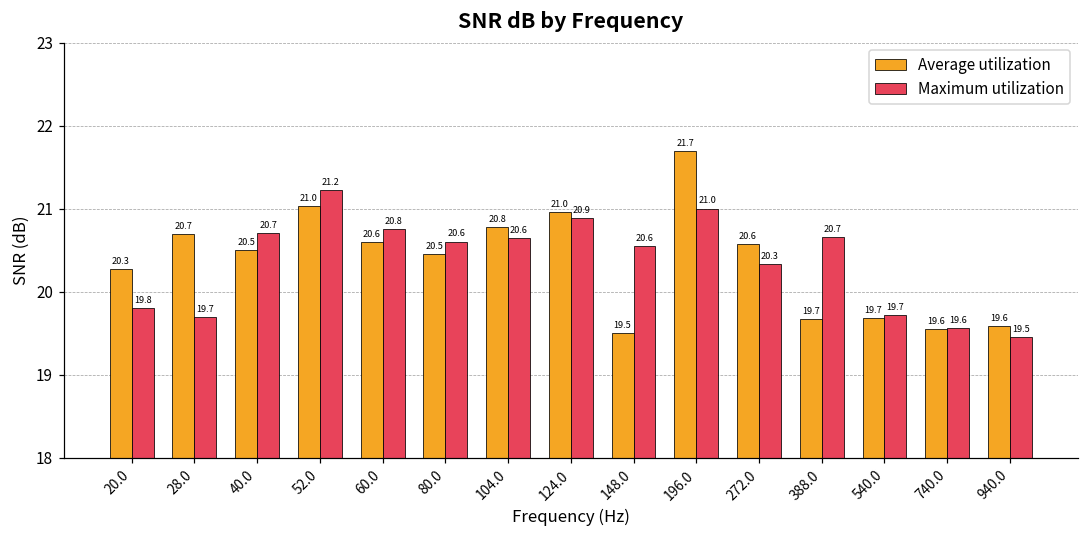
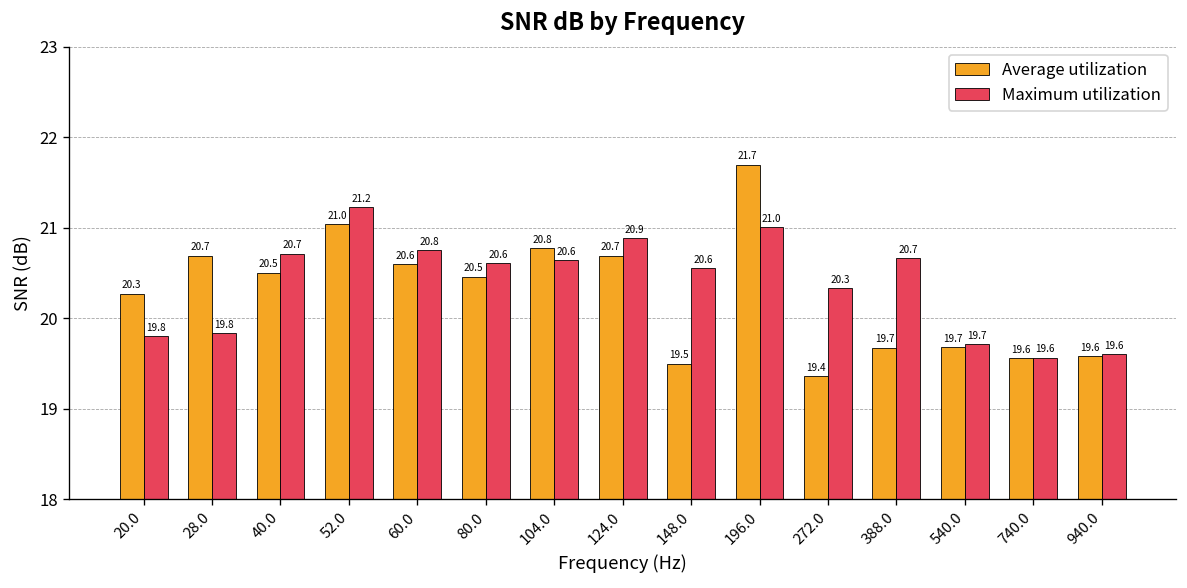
Maximum utilization, 28.0: 19.7 -> 19.8
Average utilization, 124.0: 21.0 -> 20.7
Average utilization, 272.0: 20.6 -> 19.4
Maximum utilization, 940.0: 19.5 -> 19.6
